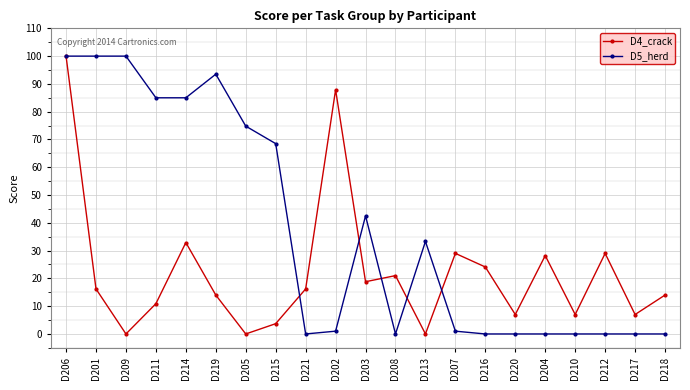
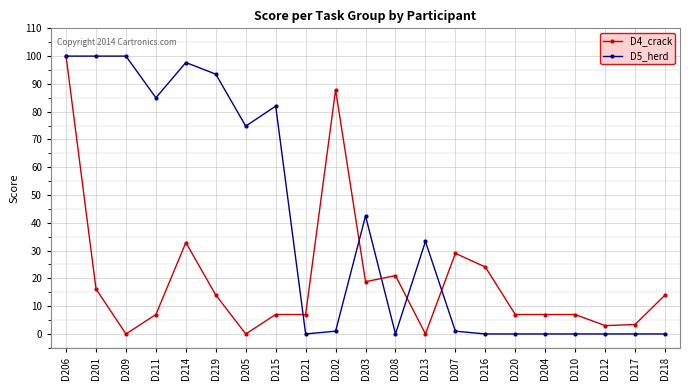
D4_crack, D211: 11 -> 7
D5_herd, D214: 85 -> 98
D4_crack, D215: 4 -> 7
D5_herd, D215: 69 -> 82
D4_crack, D221: 16 -> 7
D4_crack, D204: 28 -> 7
D4_crack, D212: 29 -> 3
D4_crack, D217: 7 -> 3
